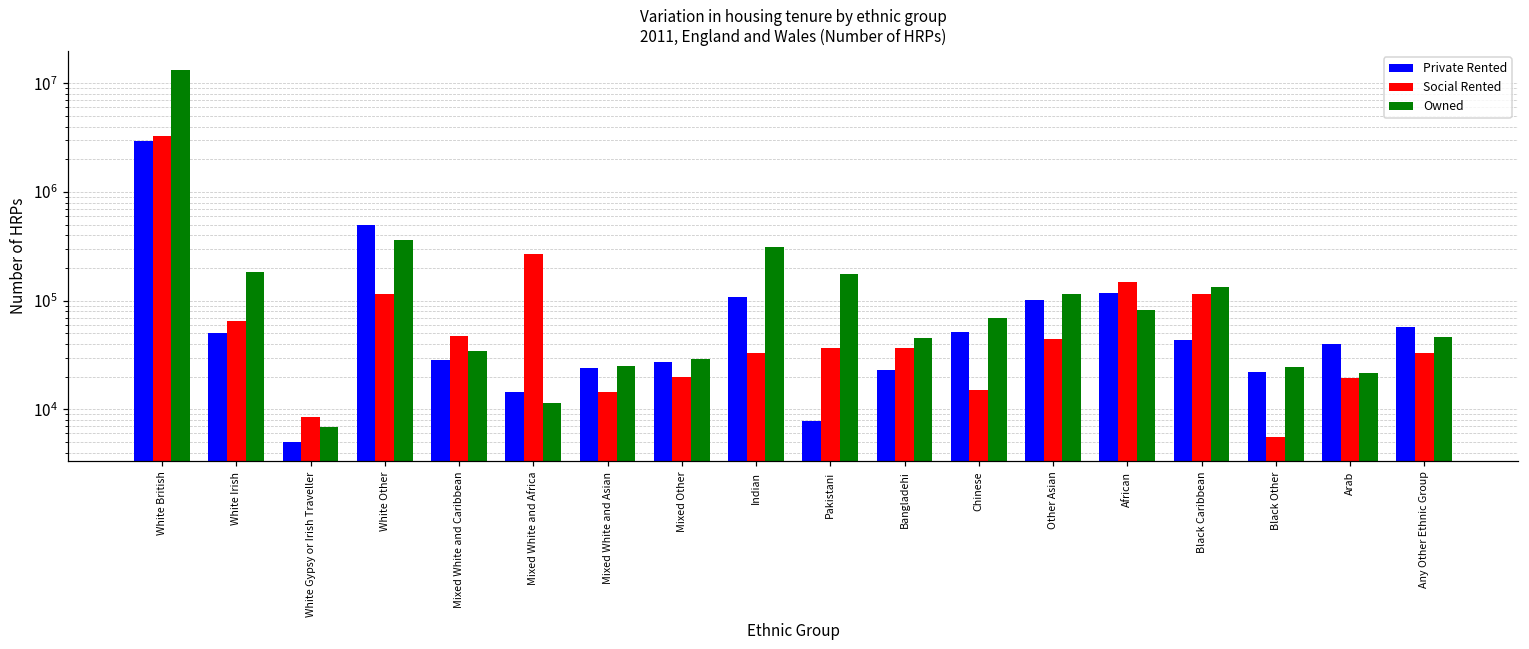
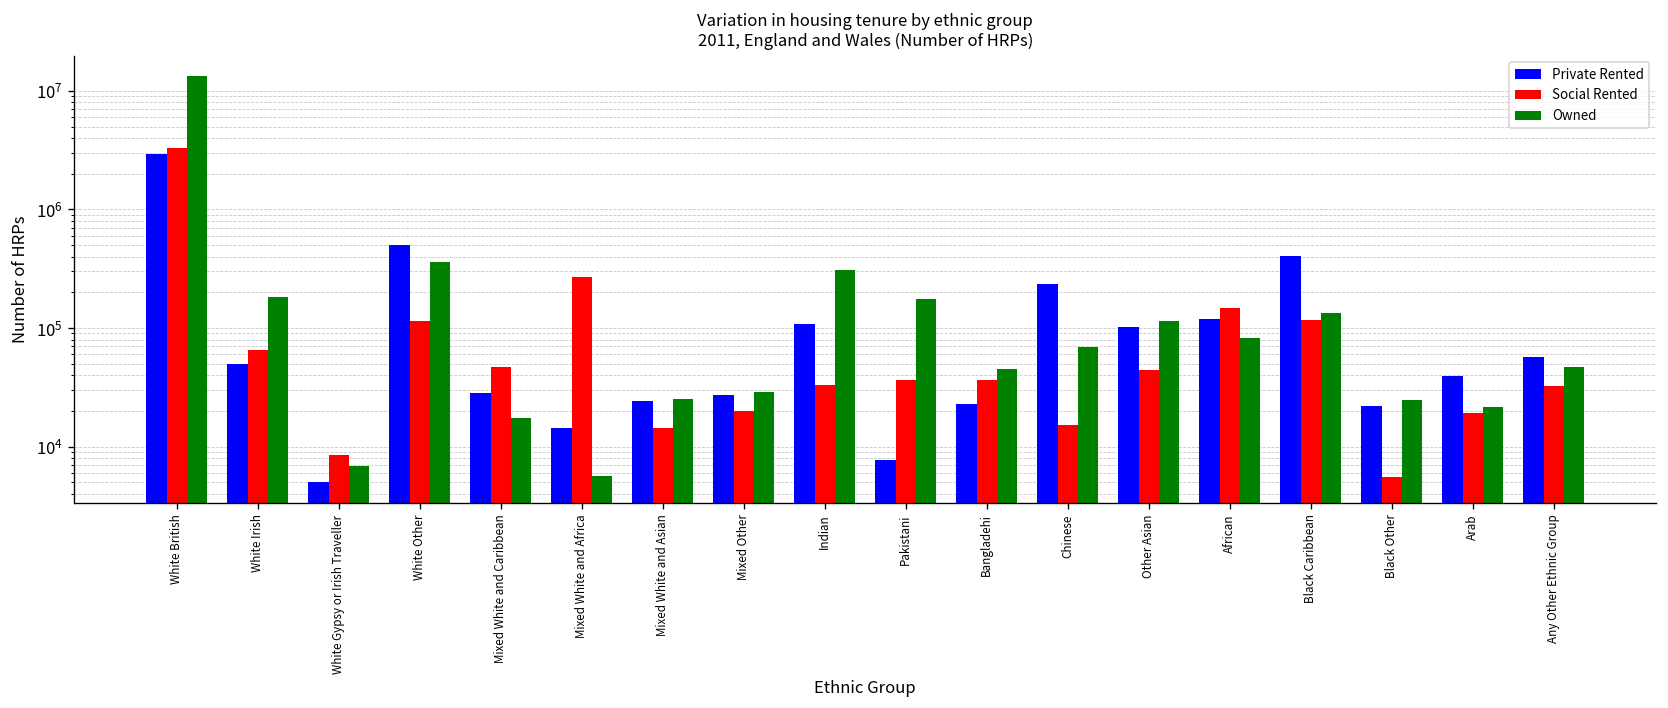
Owned, Mixed White and Caribbean: 34000 -> 17000
Owned, Mixed White and Africa: 12000 -> 6000
Private Rented, Chinese: 50000 -> 230000
Private Rented, Black Caribbean: 40000 -> 410000
